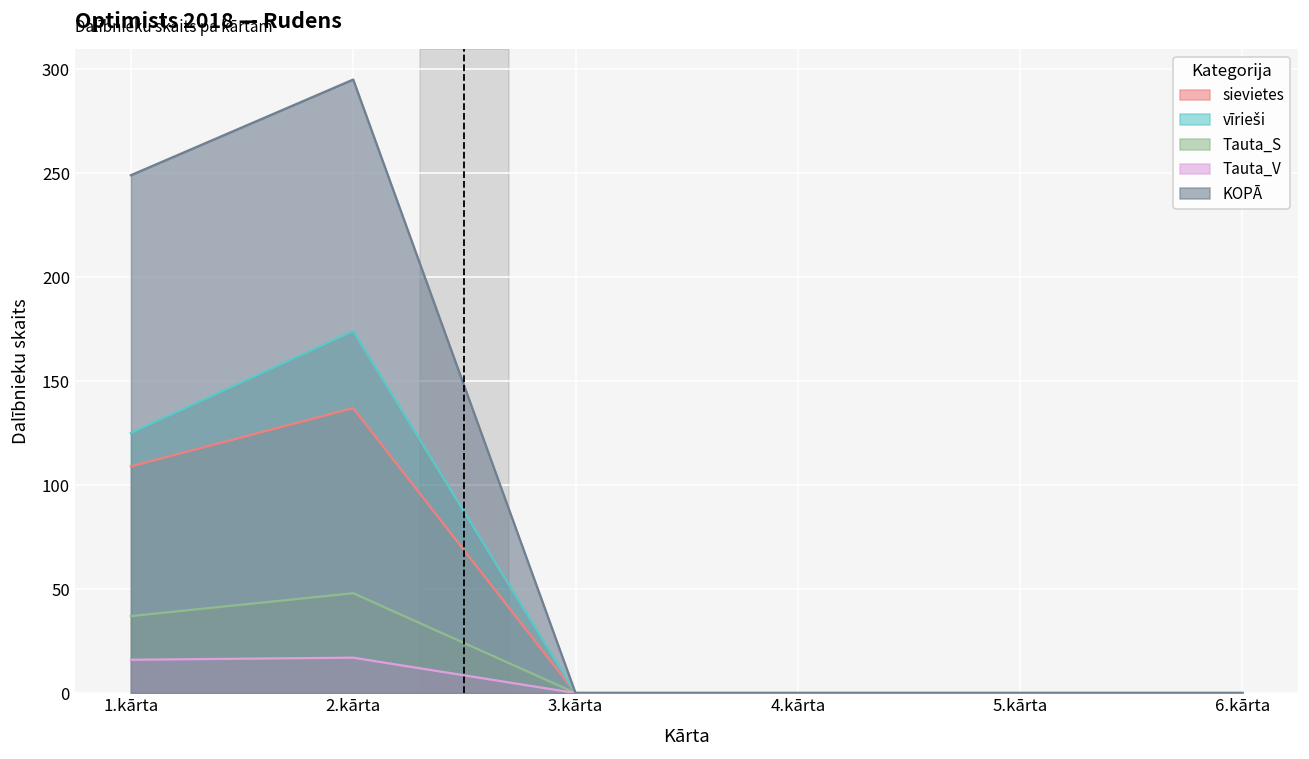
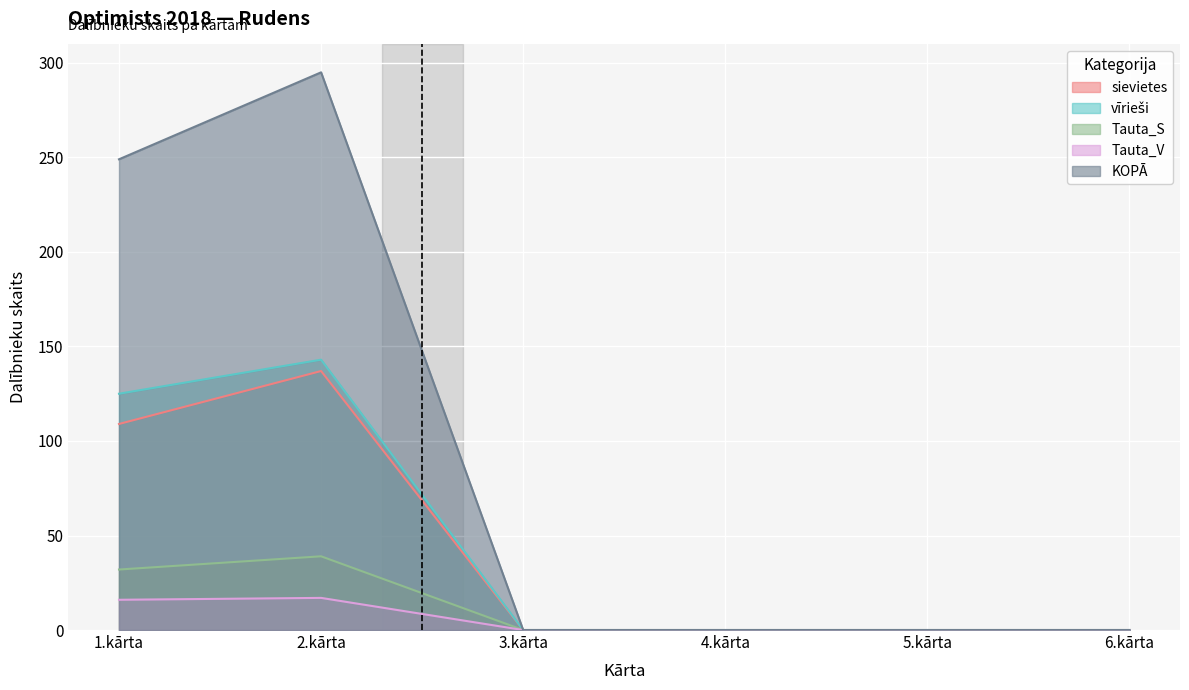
Tauta_S, 1.kārta: 37 -> 32
vīrieši, 2.kārta: 174 -> 143
Tauta_S, 2.kārta: 48 -> 39
